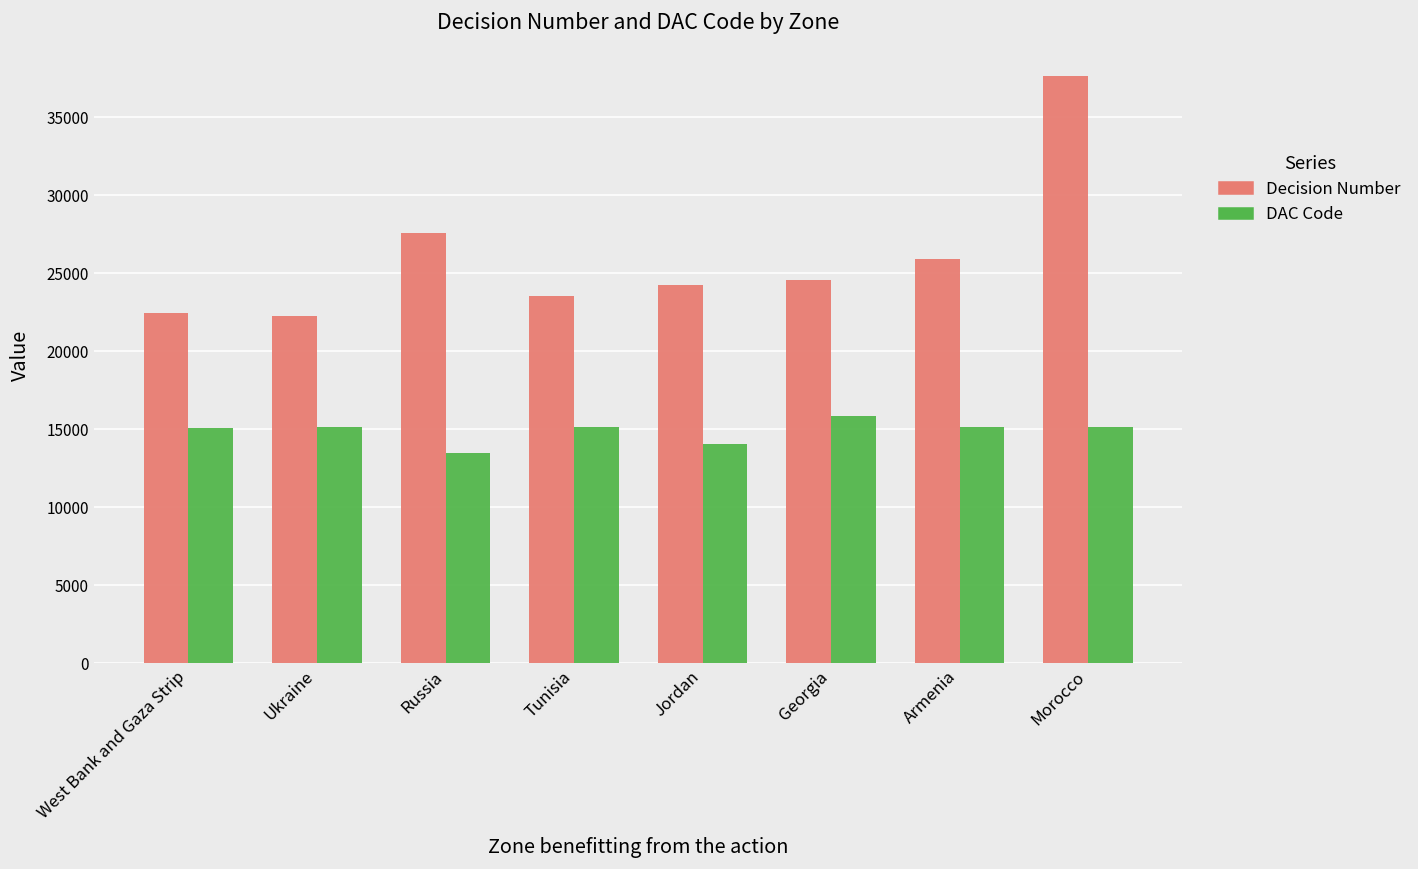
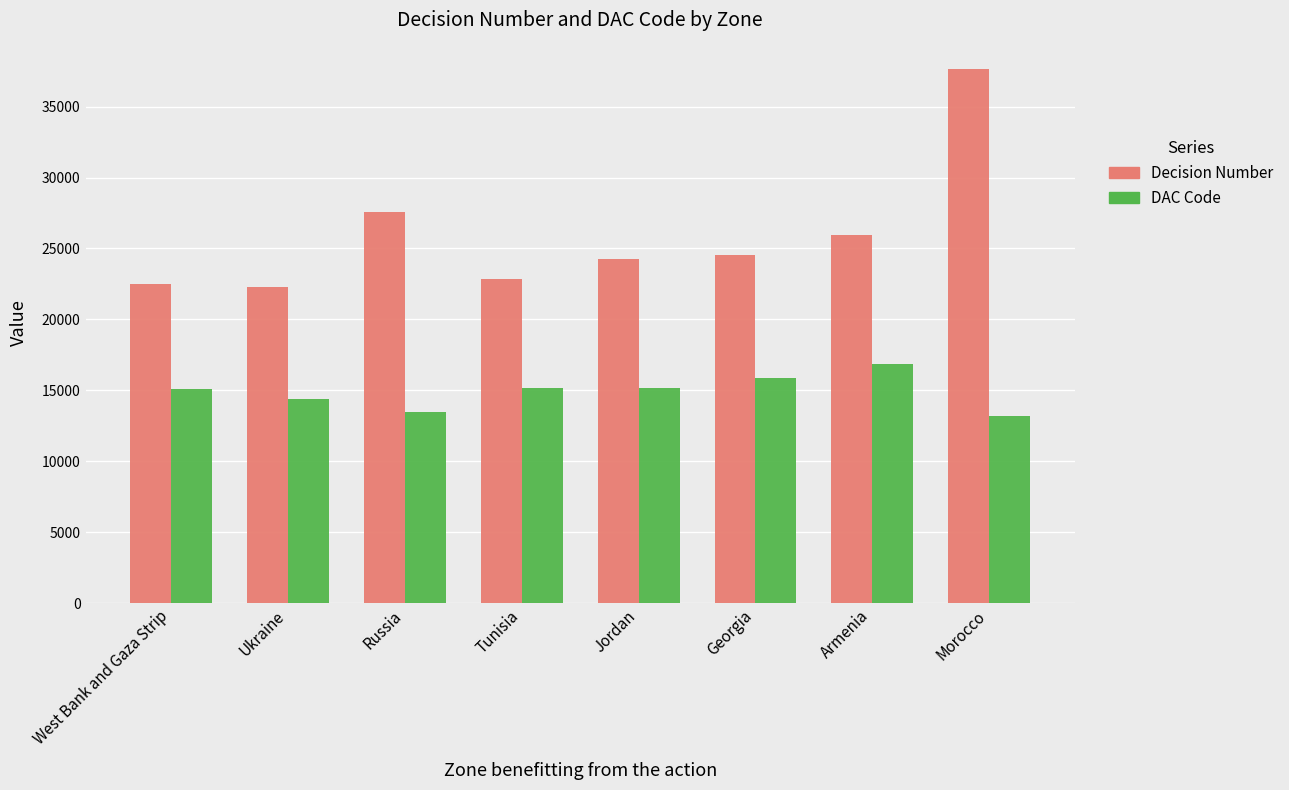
DAC Code, Ukraine: 15200 -> 14400
Decision Number, Tunisia: 23600 -> 22800
DAC Code, Jordan: 14100 -> 15100
DAC Code, Armenia: 15200 -> 16900
DAC Code, Morocco: 15200 -> 13200
